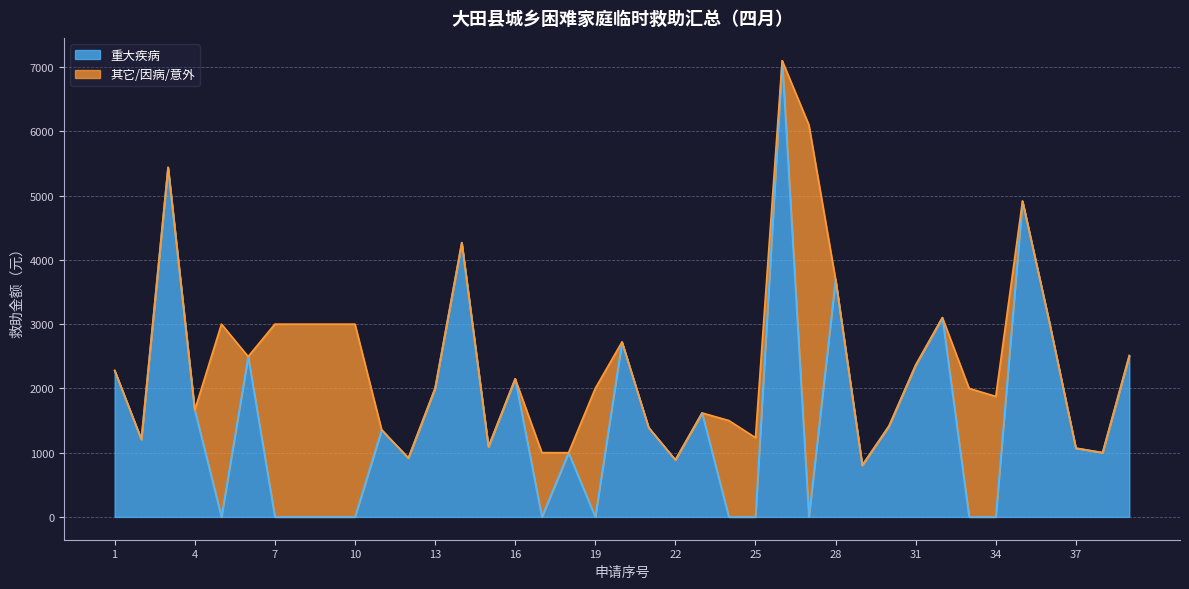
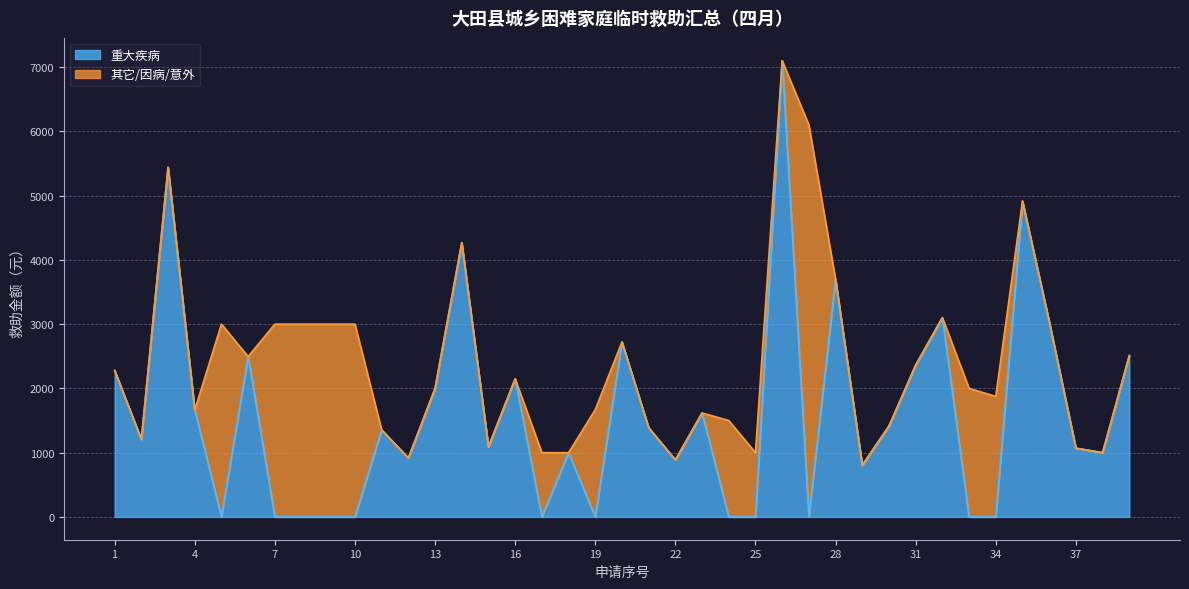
其它/因病/意外, 19: 2000 -> 1700
其它/因病/意外, 25: 1200 -> 1000
